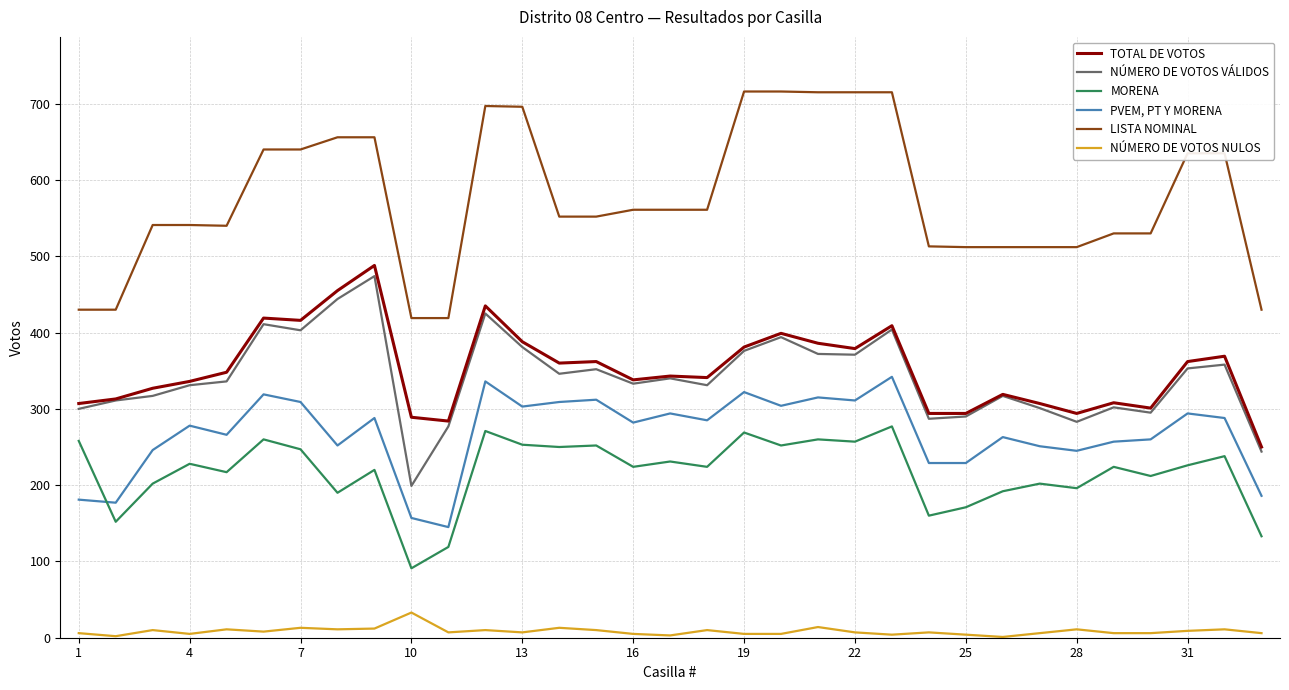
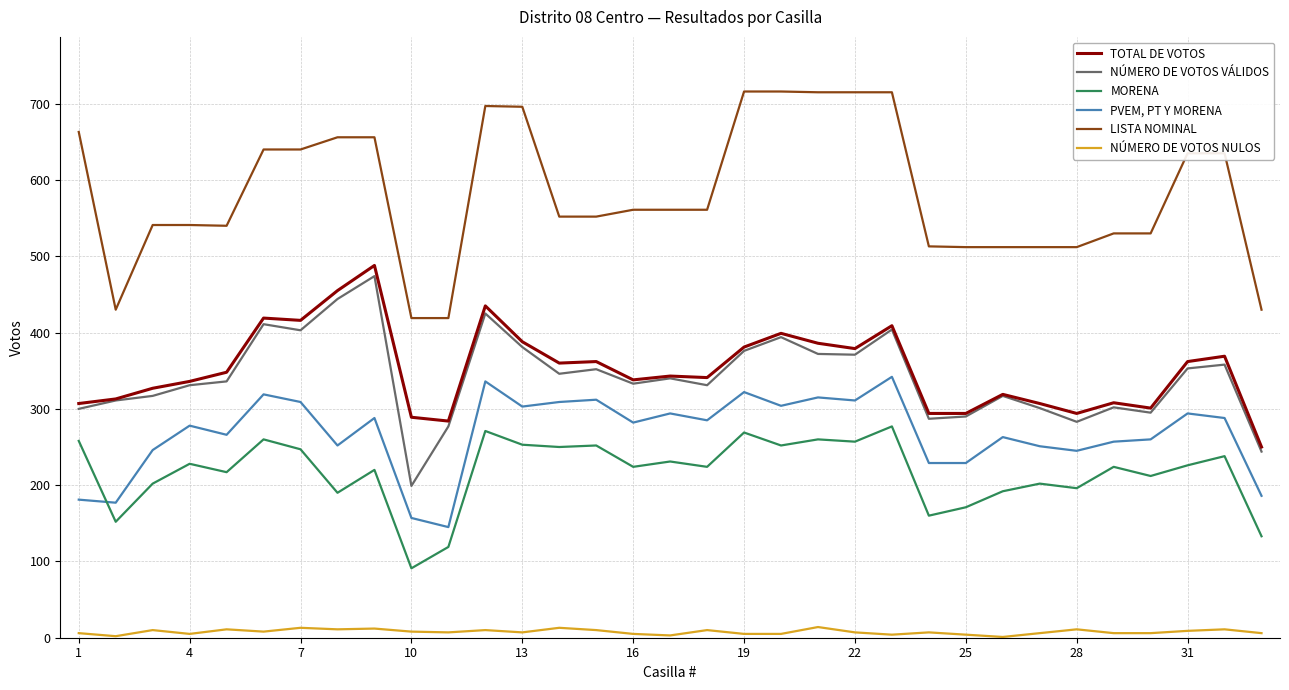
LISTA NOMINAL, 1: 430 -> 660
NÚMERO DE VOTOS NULOS, 10: 30 -> 10
